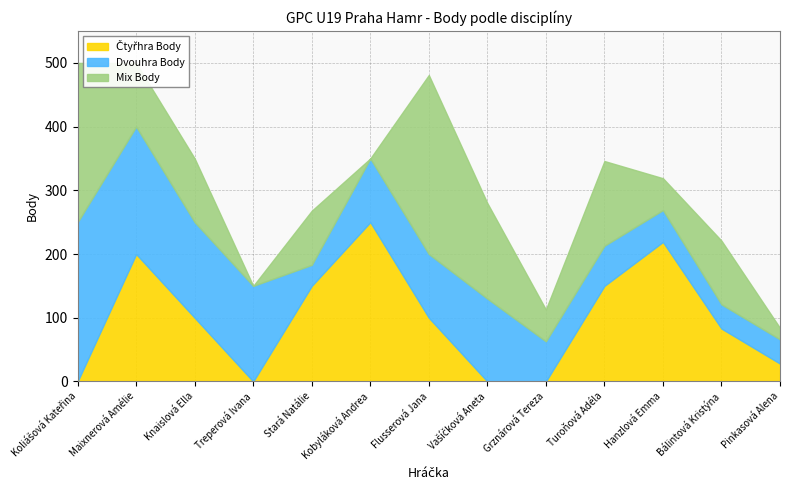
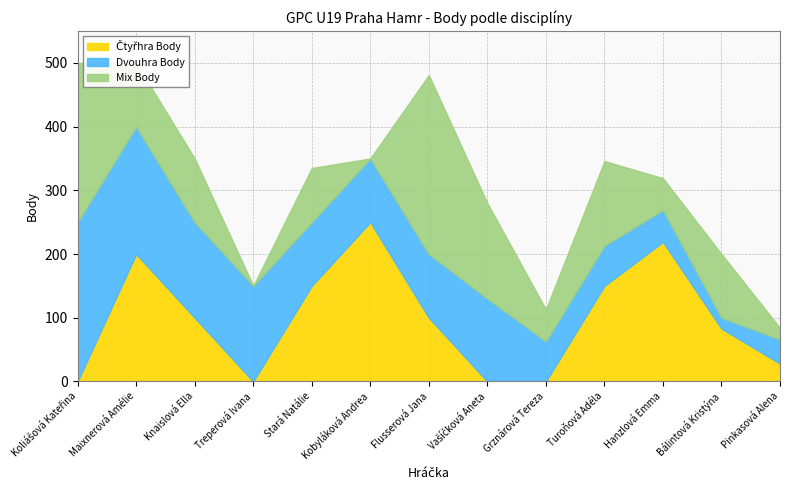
Dvouhra Body, Stará Natálie: 30 -> 100
Dvouhra Body, Bálintová Kristýna: 40 -> 20
